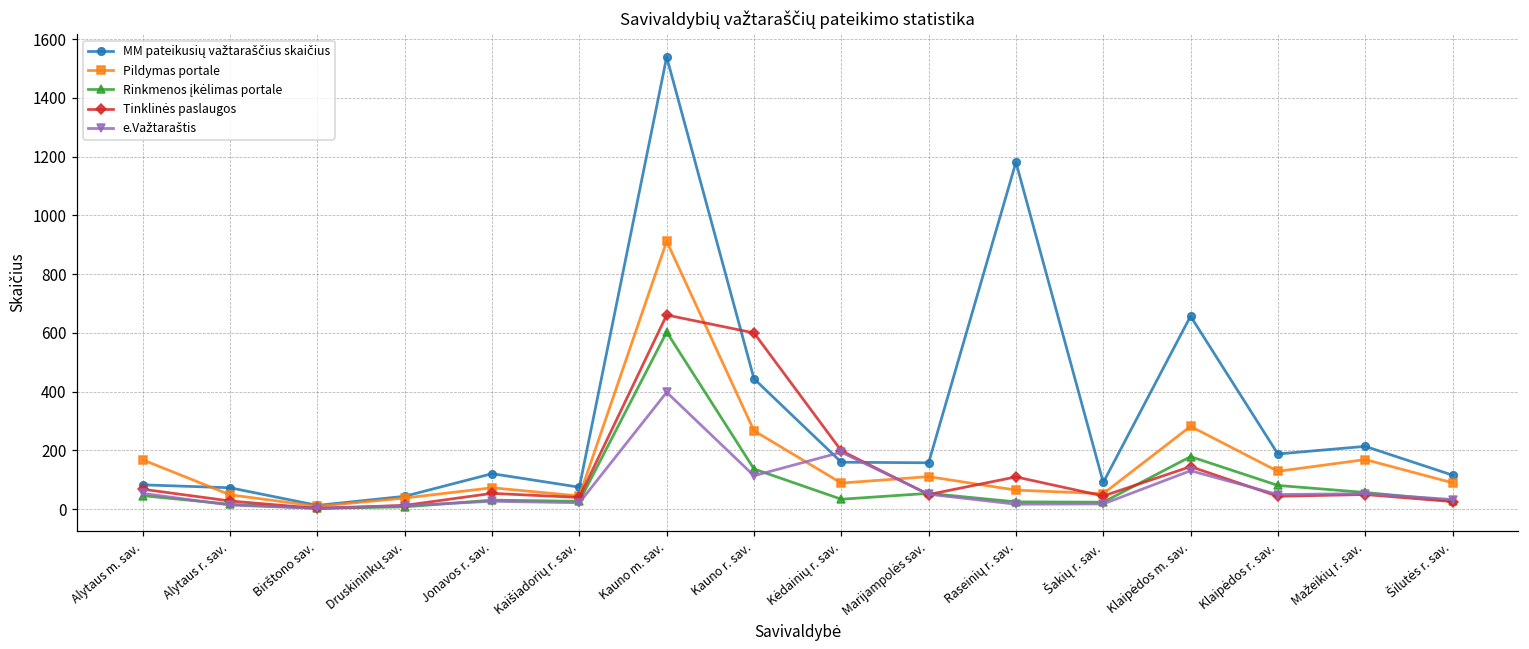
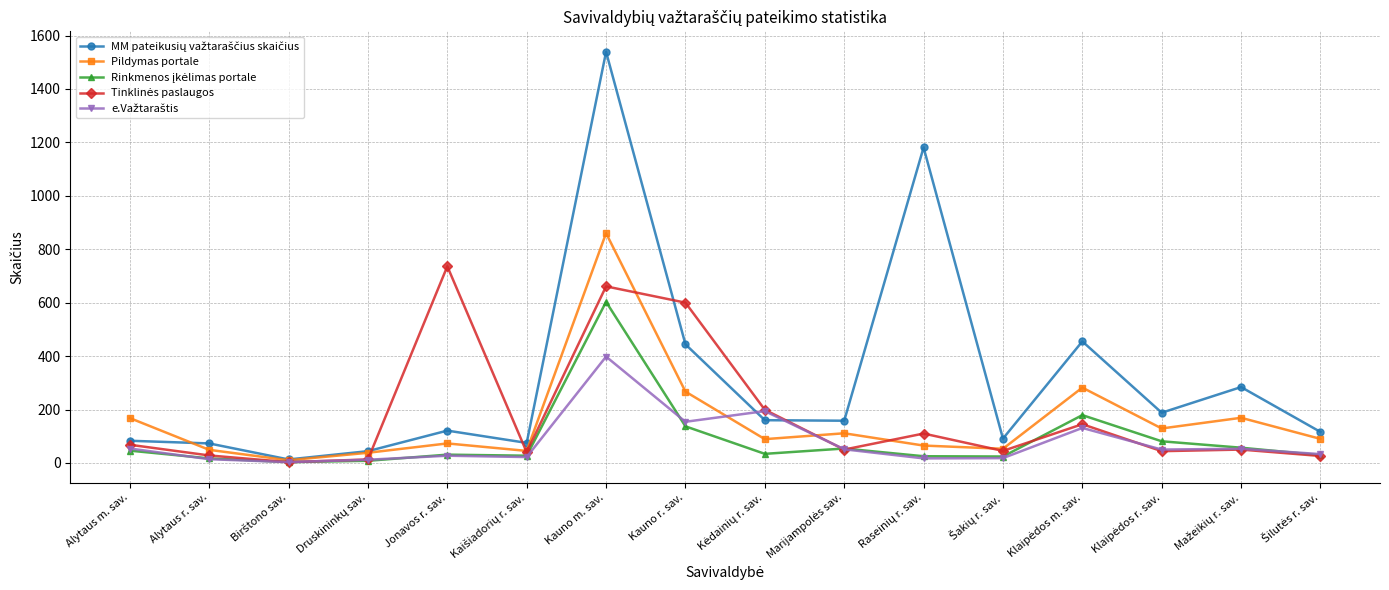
Tinklinės paslaugos, Jonavos r. sav.: 50 -> 740
Pildymas portale, Kauno m. sav.: 910 -> 860
e.Važtaraštis, Kauno r. sav.: 110 -> 150
MM pateikusių važtaraščius skaičius, Klaipėdos m. sav.: 660 -> 460
MM pateikusių važtaraščius skaičius, Mažeikių r. sav.: 210 -> 280
